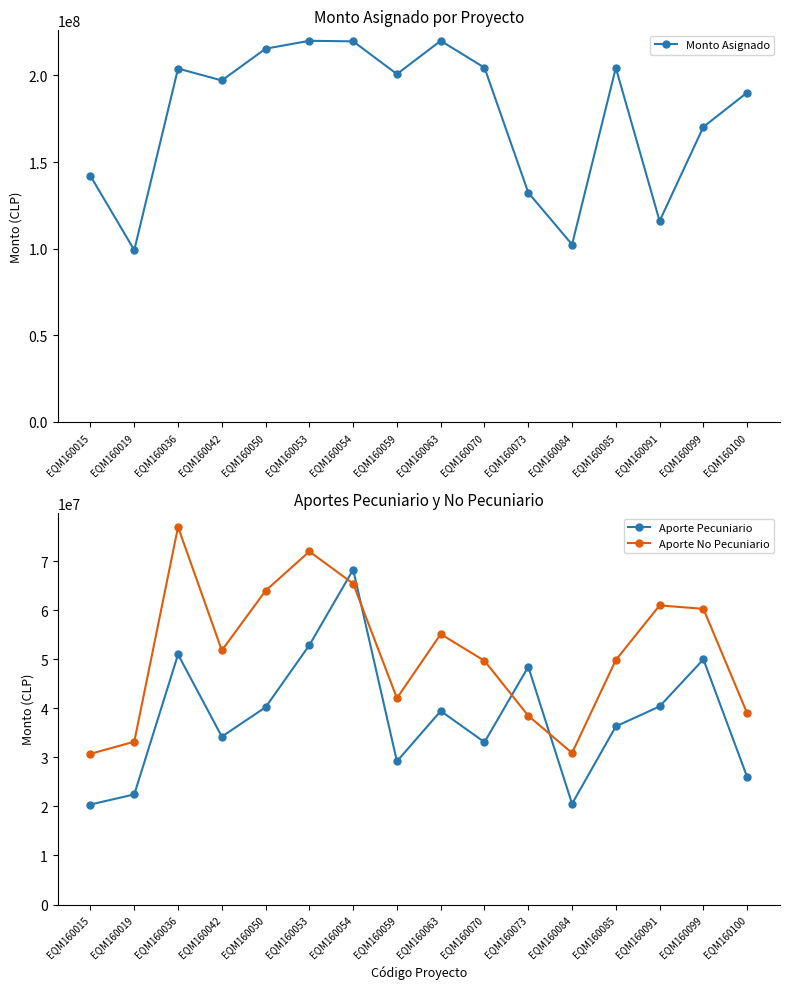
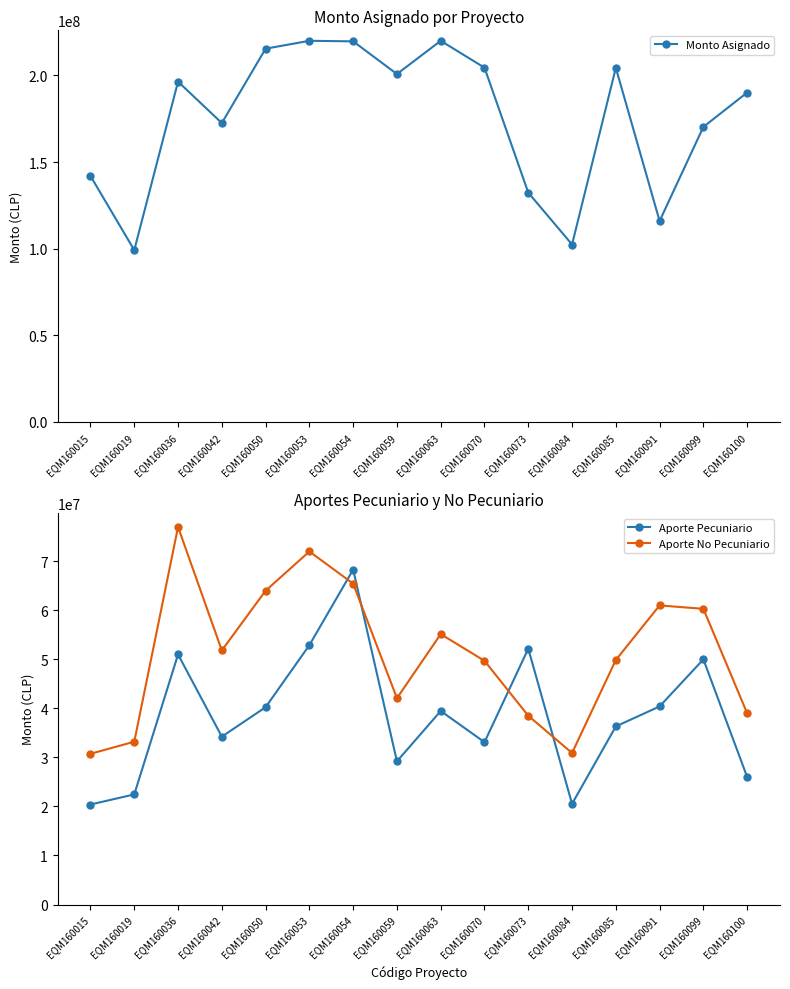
Monto Asignado por Proyecto, EQM160036: 204000000 -> 196000000
Monto Asignado por Proyecto, EQM160042: 197000000 -> 173000000
Aportes Pecuniario y No Pecuniario, Aporte Pecuniario, EQM160073: 48000000 -> 52000000
